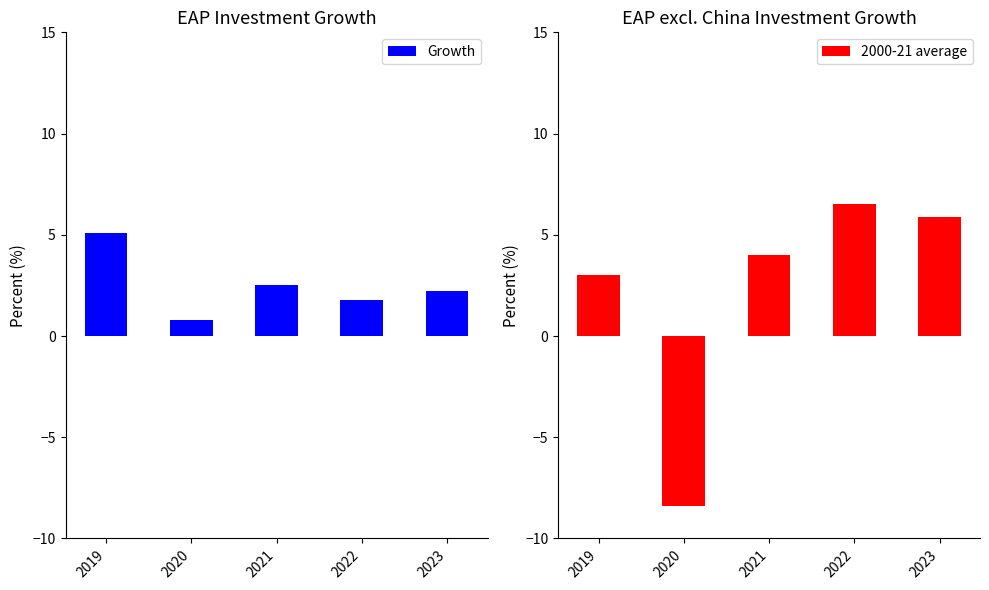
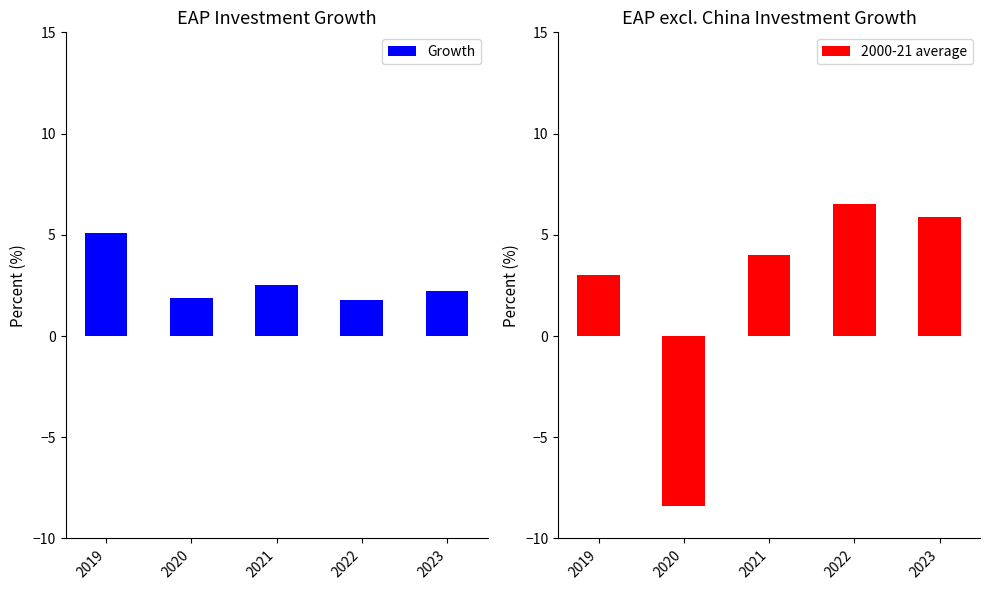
EAP Investment Growth, 2020: 0.8 -> 1.9
